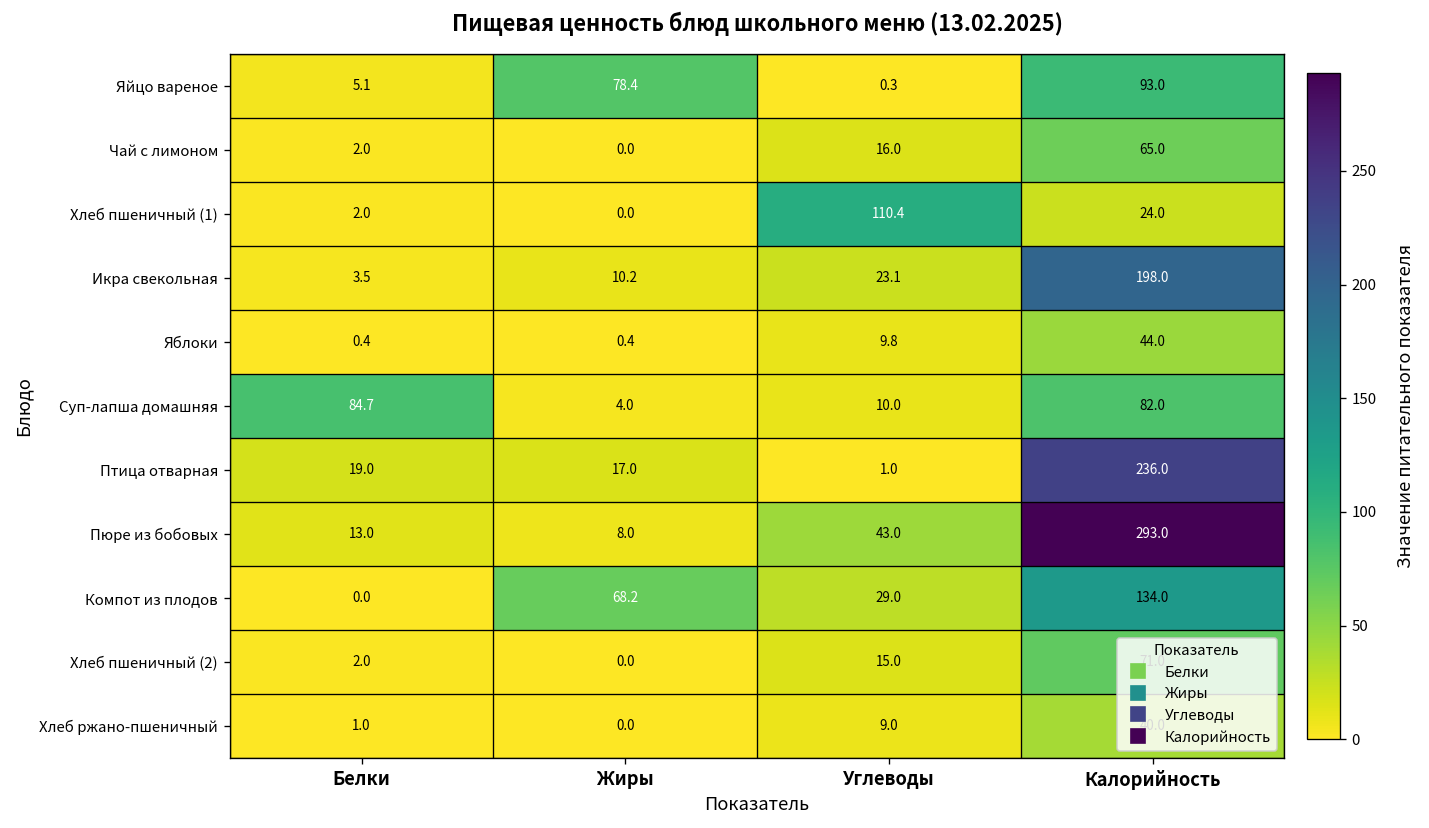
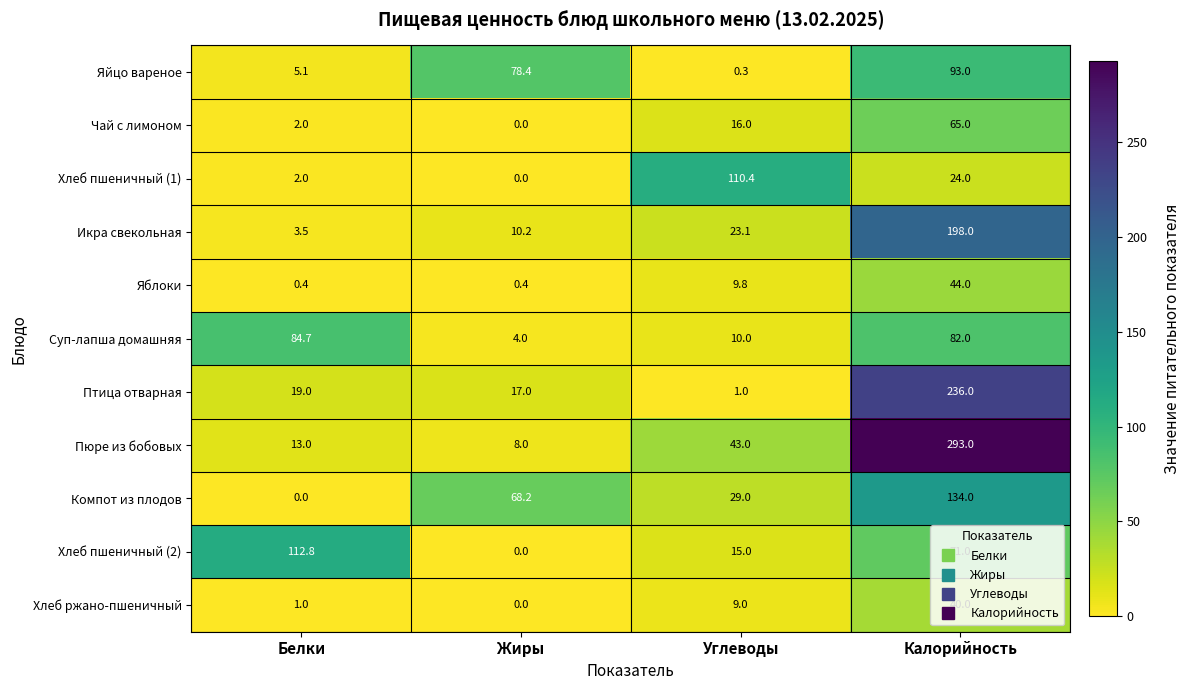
Хлеб пшеничный (2), Белки: 2.0 -> 112.8
